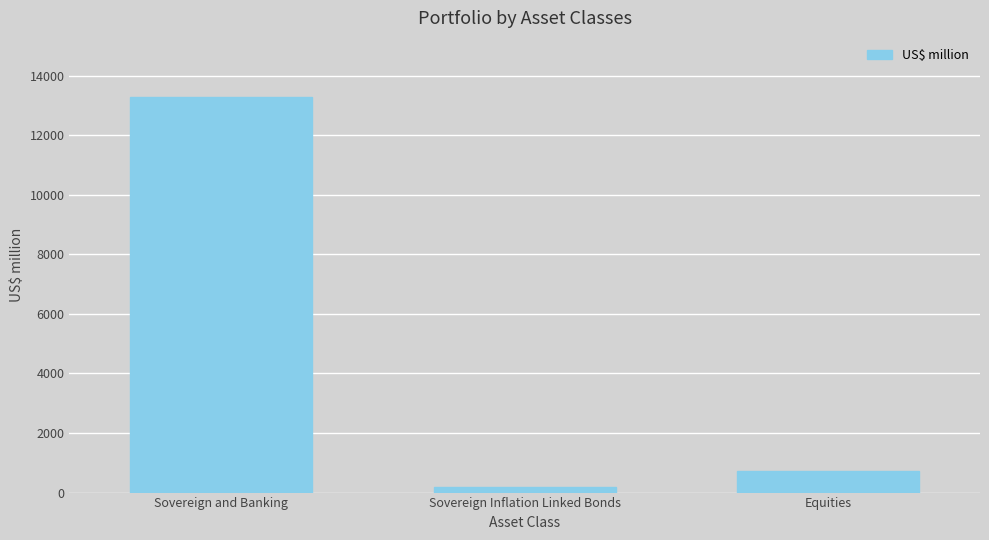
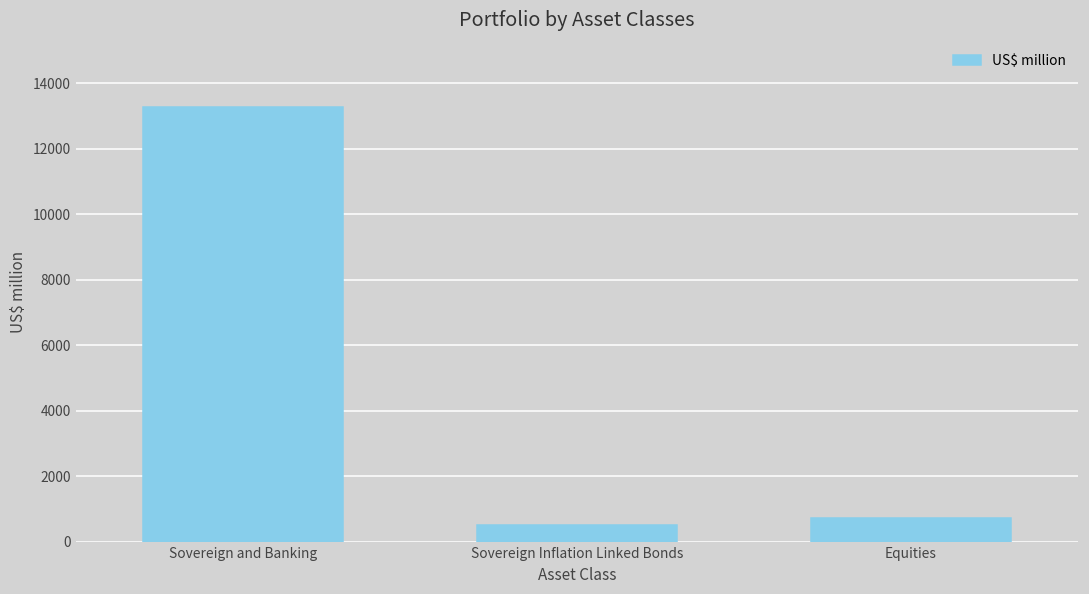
Sovereign Inflation Linked Bonds: 200 -> 500
